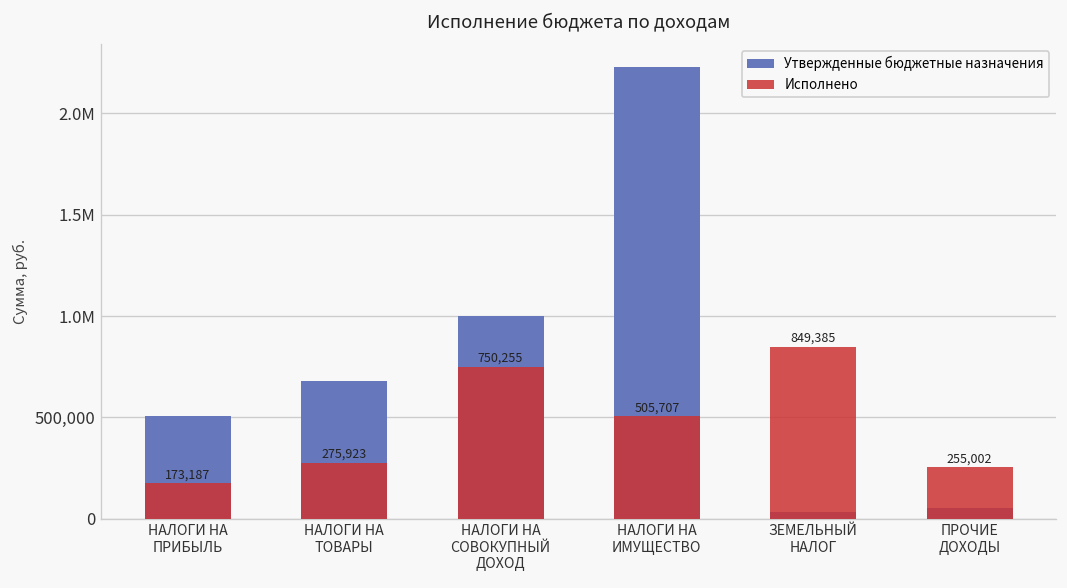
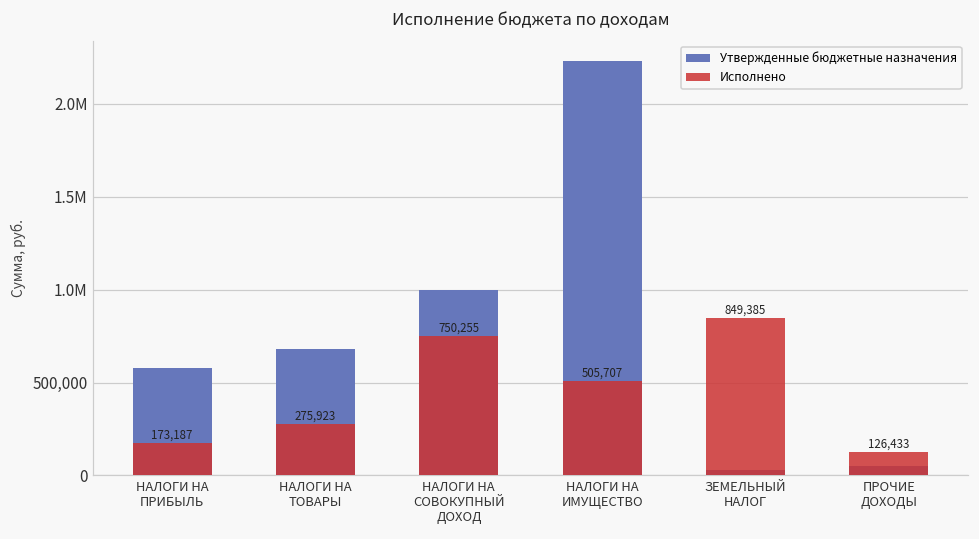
Утвержденные бюджетные назначения, НАЛОГИ НА ПРИБЫЛЬ: 510,000 -> 580,000
Исполнено, ПРОЧИЕ ДОХОДЫ: 255,002 -> 126,433
